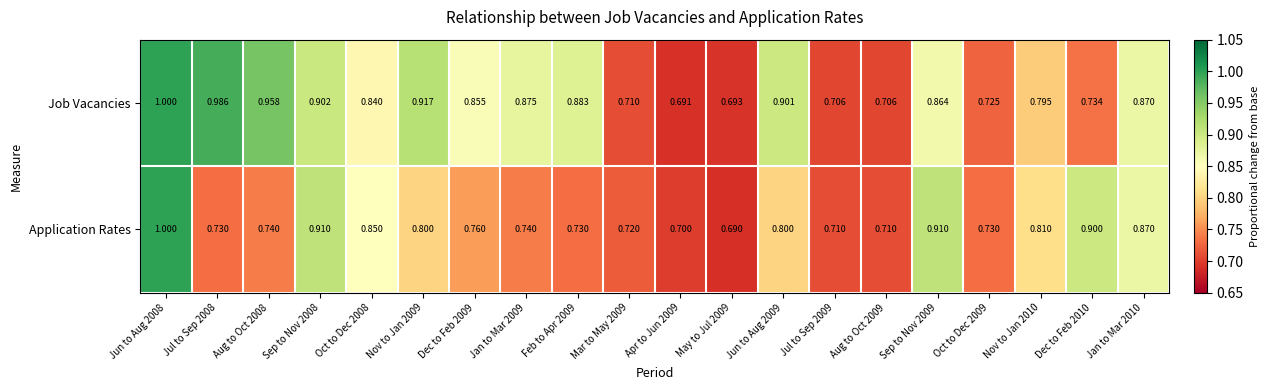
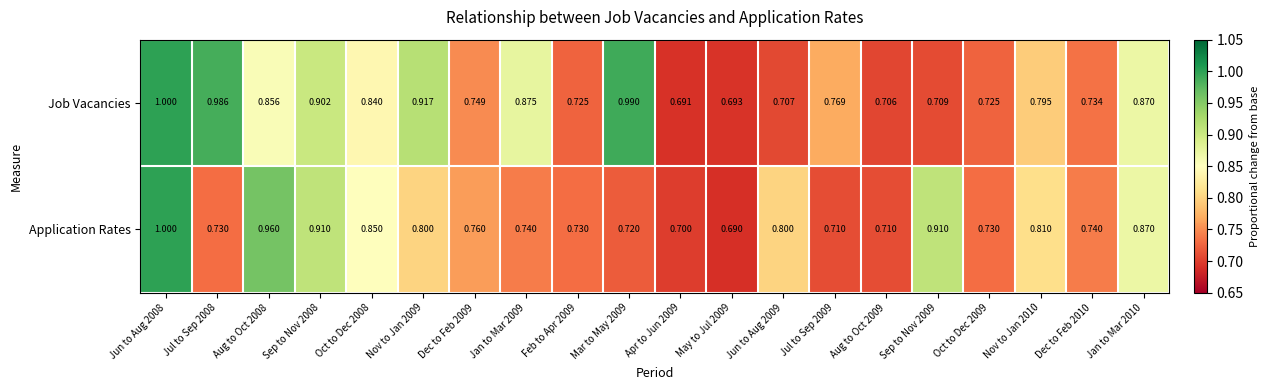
Job Vacancies, Aug to Oct 2008: 0.958 -> 0.856
Job Vacancies, Dec to Feb 2009: 0.855 -> 0.749
Job Vacancies, Feb to Apr 2009: 0.883 -> 0.725
Job Vacancies, Mar to May 2009: 0.710 -> 0.990
Job Vacancies, Jun to Aug 2009: 0.901 -> 0.707
Job Vacancies, Jul to Sep 2009: 0.706 -> 0.769
Job Vacancies, Sep to Nov 2009: 0.864 -> 0.709
Application Rates, Aug to Oct 2008: 0.740 -> 0.960
Application Rates, Dec to Feb 2010: 0.900 -> 0.740
